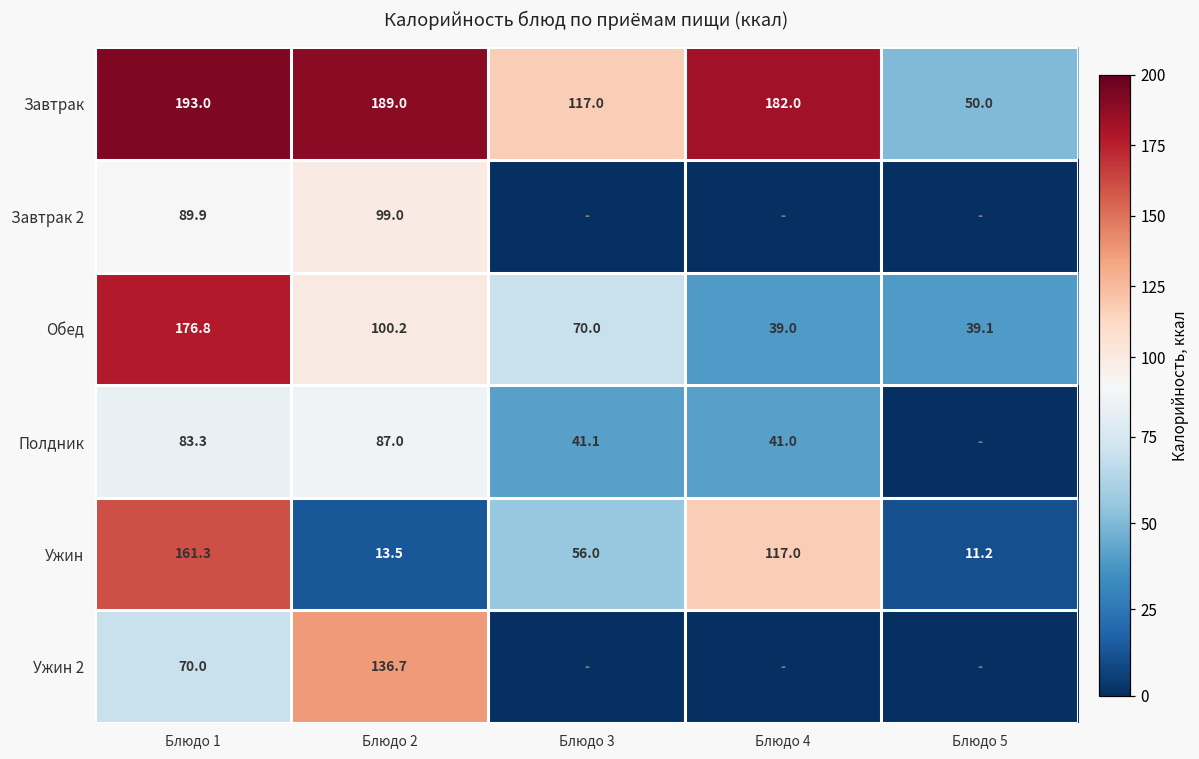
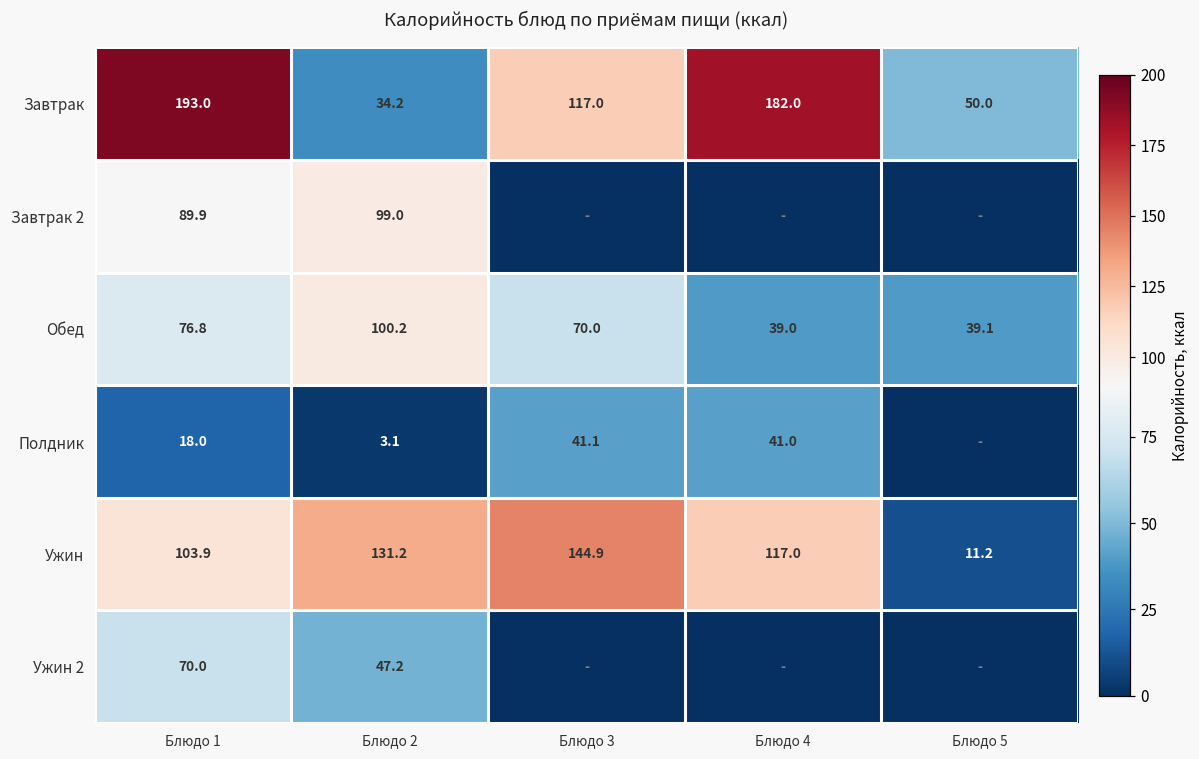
Завтрак, Блюдо 2: 189.0 -> 34.2
Обед, Блюдо 1: 176.8 -> 76.8
Полдник, Блюдо 1: 83.3 -> 18.0
Полдник, Блюдо 2: 87.0 -> 3.1
Ужин, Блюдо 1: 161.3 -> 103.9
Ужин, Блюдо 2: 13.5 -> 131.2
Ужин, Блюдо 3: 56.0 -> 144.9
Ужин 2, Блюдо 2: 136.7 -> 47.2
